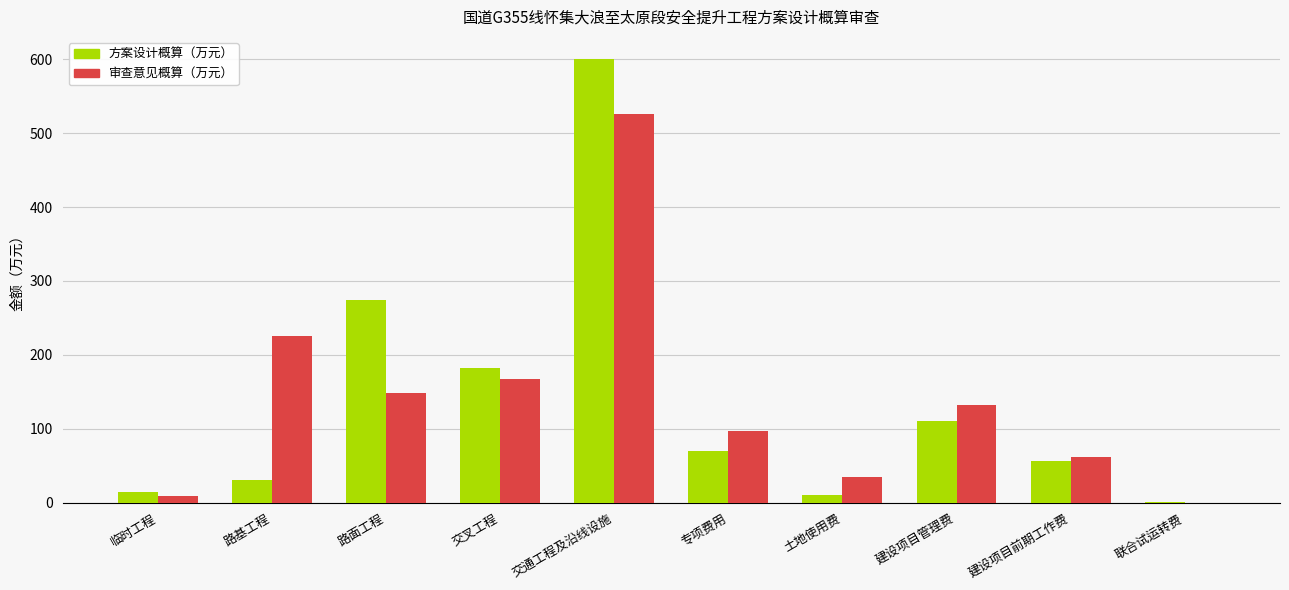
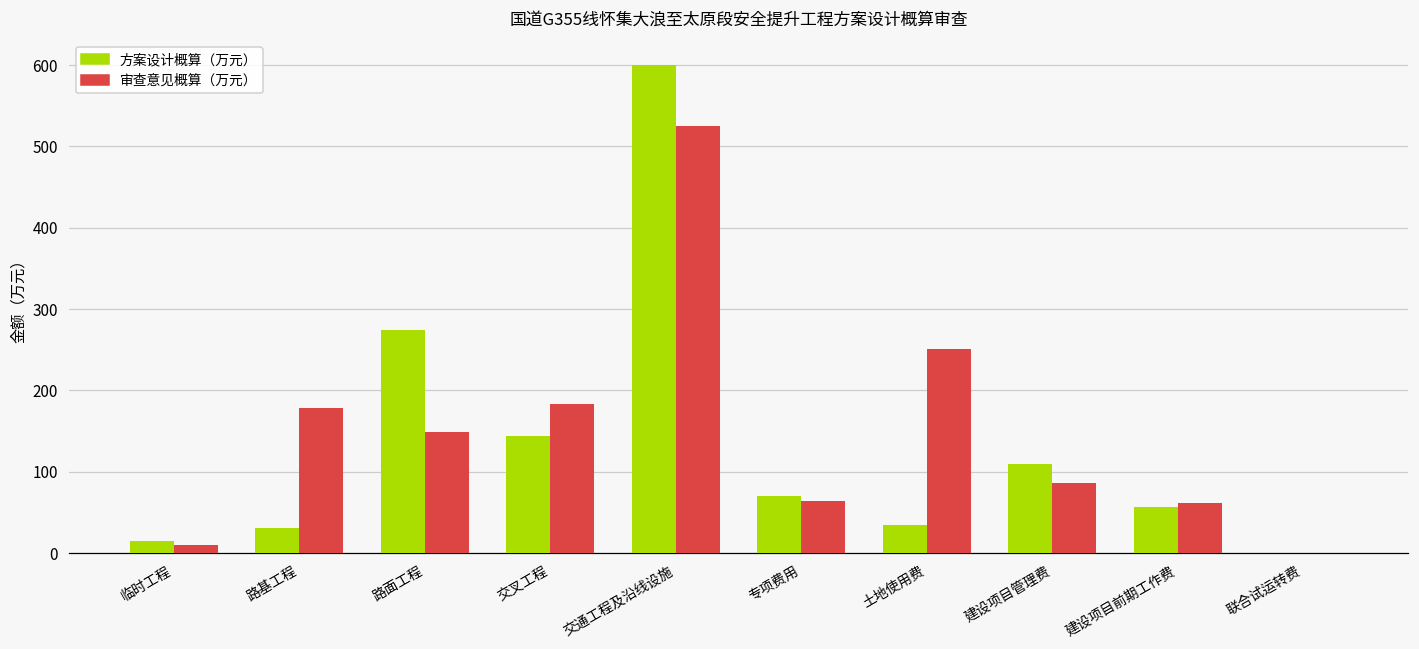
审查意见概算（万元）, 路基工程: 230 -> 180
方案设计概算（万元）, 交叉工程: 180 -> 140
审查意见概算（万元）, 交叉工程: 170 -> 180
审查意见概算（万元）, 专项费用: 100 -> 60
方案设计概算（万元）, 土地使用费: 10 -> 30
审查意见概算（万元）, 土地使用费: 30 -> 250
审查意见概算（万元）, 建设项目管理费: 130 -> 90
